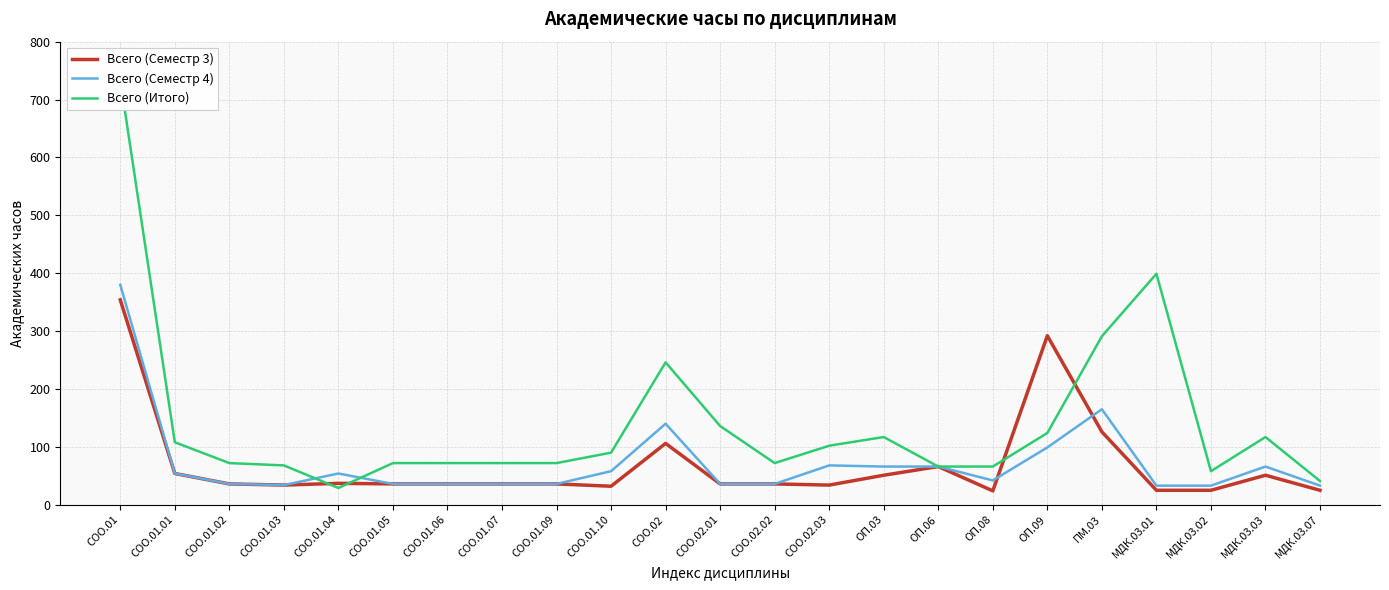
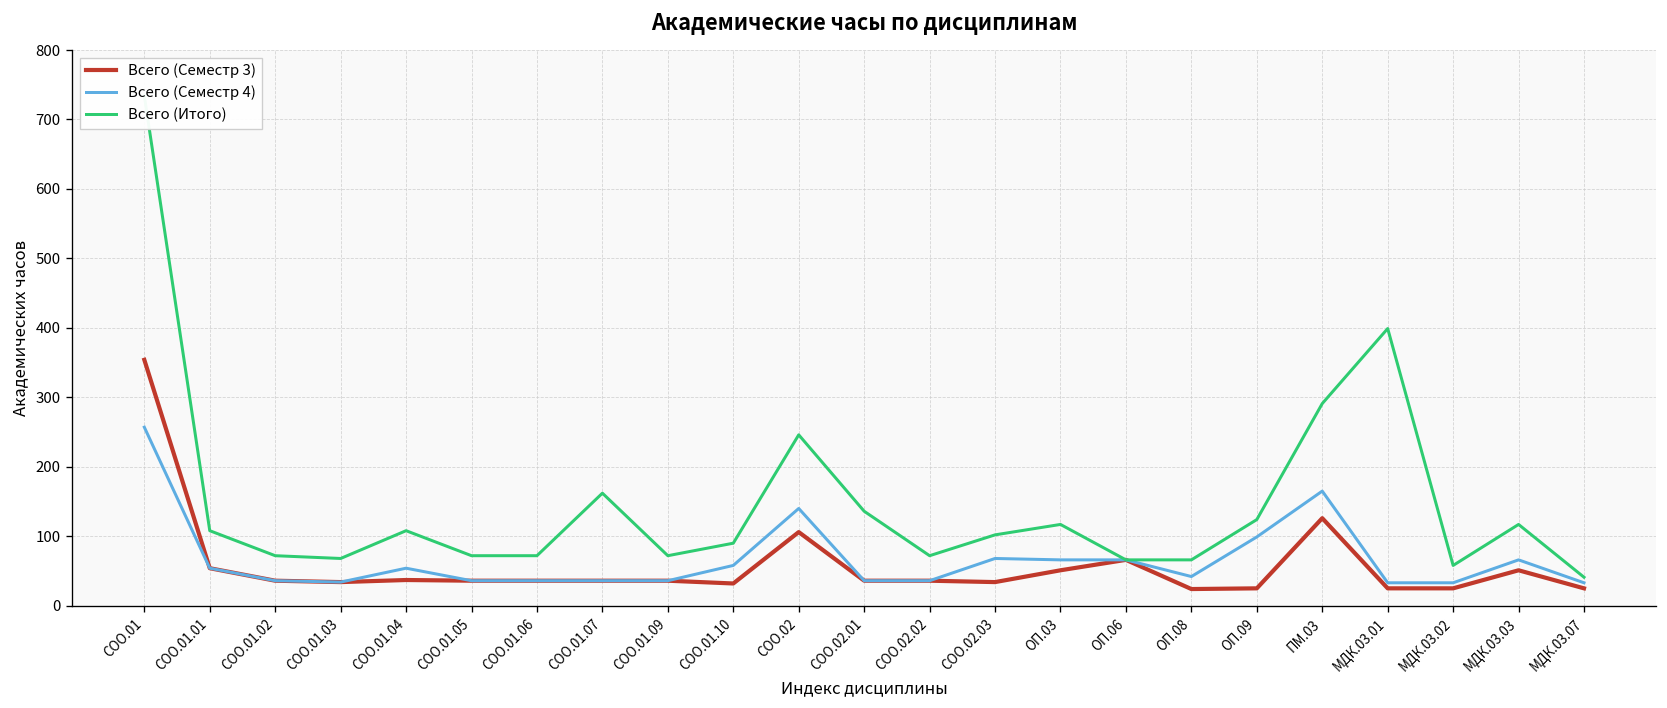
Всего (Семестр 4), СОО.01: 380 -> 260
Всего (Итого), СОО.01.04: 30 -> 110
Всего (Итого), СОО.01.07: 70 -> 160
Всего (Семестр 3), ОП.09: 290 -> 30
